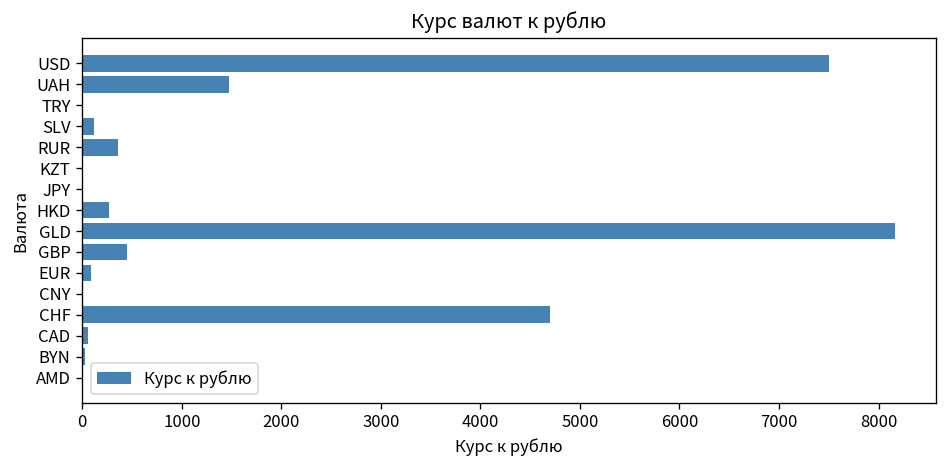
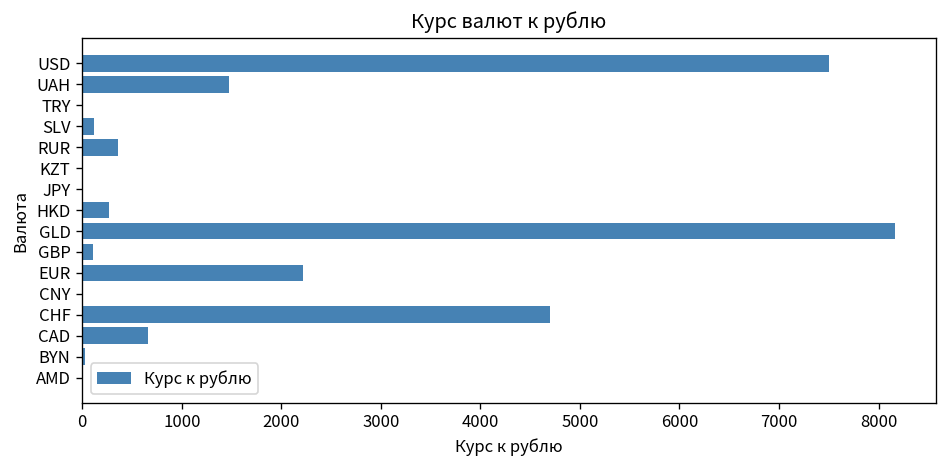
GBP: 400 -> 100
EUR: 100 -> 2200
CAD: 100 -> 700
